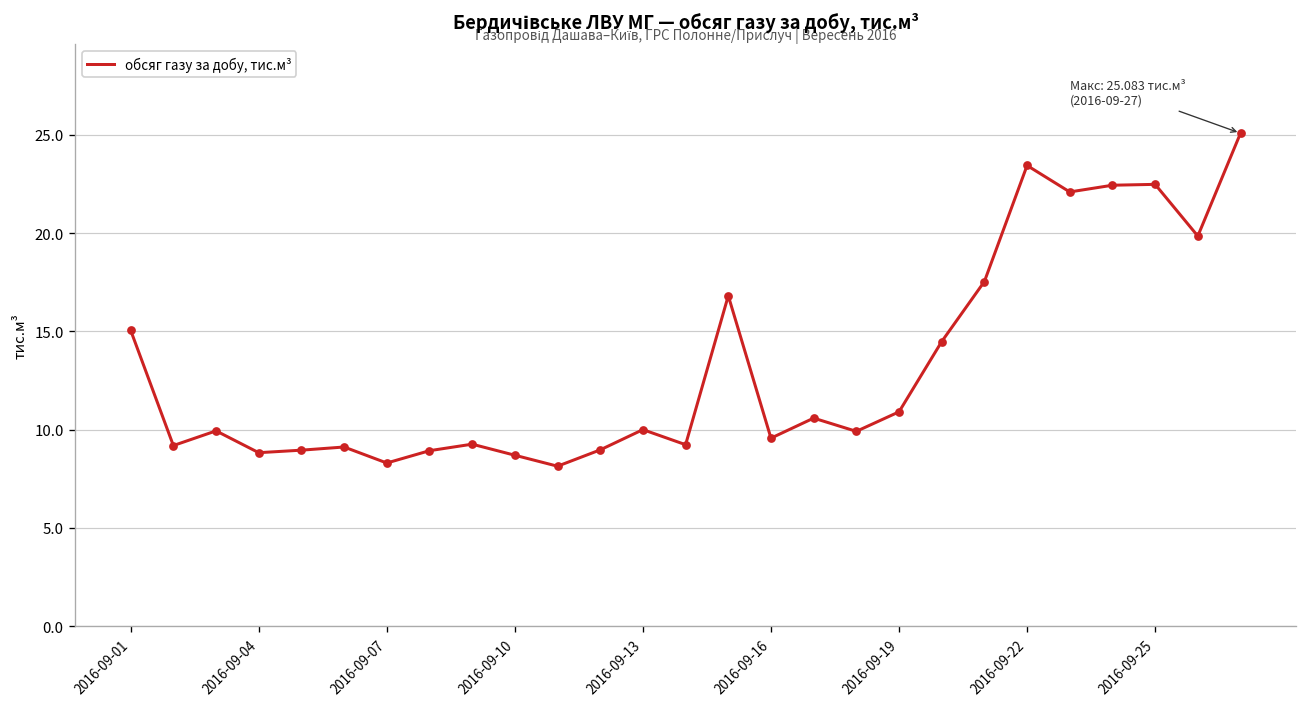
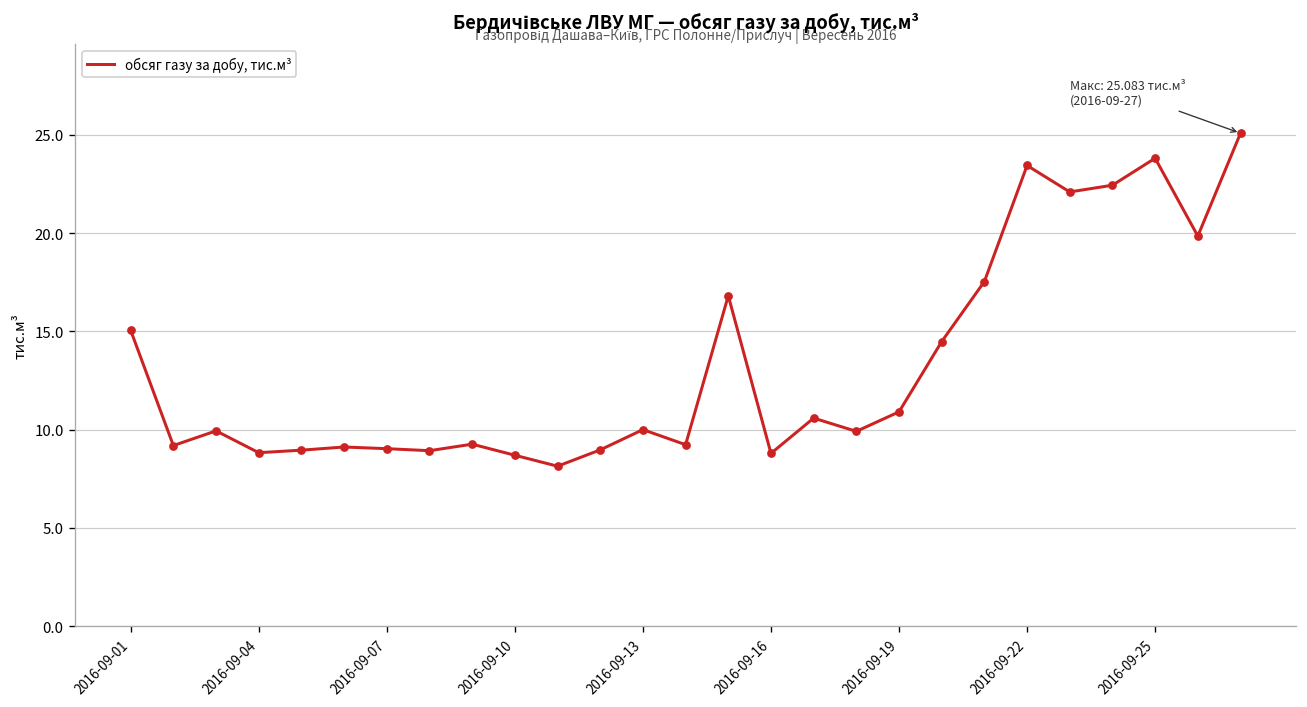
2016-09-07: 8.3 -> 9.0
2016-09-16: 9.6 -> 8.8
2016-09-25: 22.5 -> 23.8
